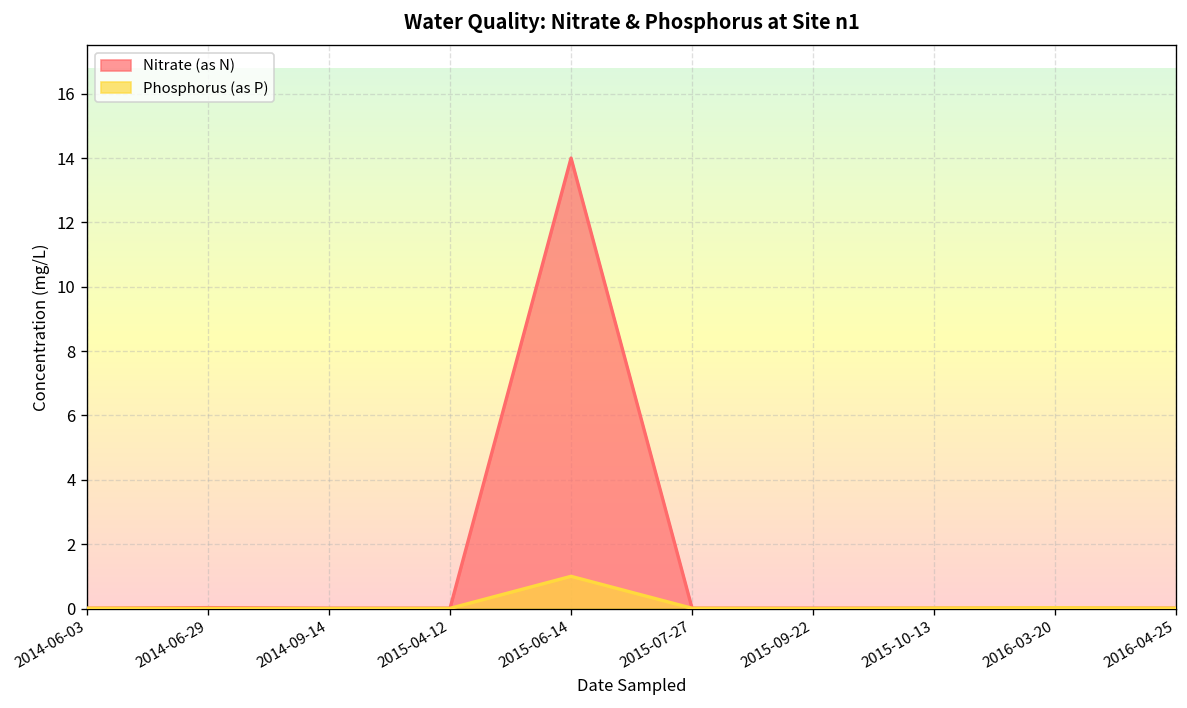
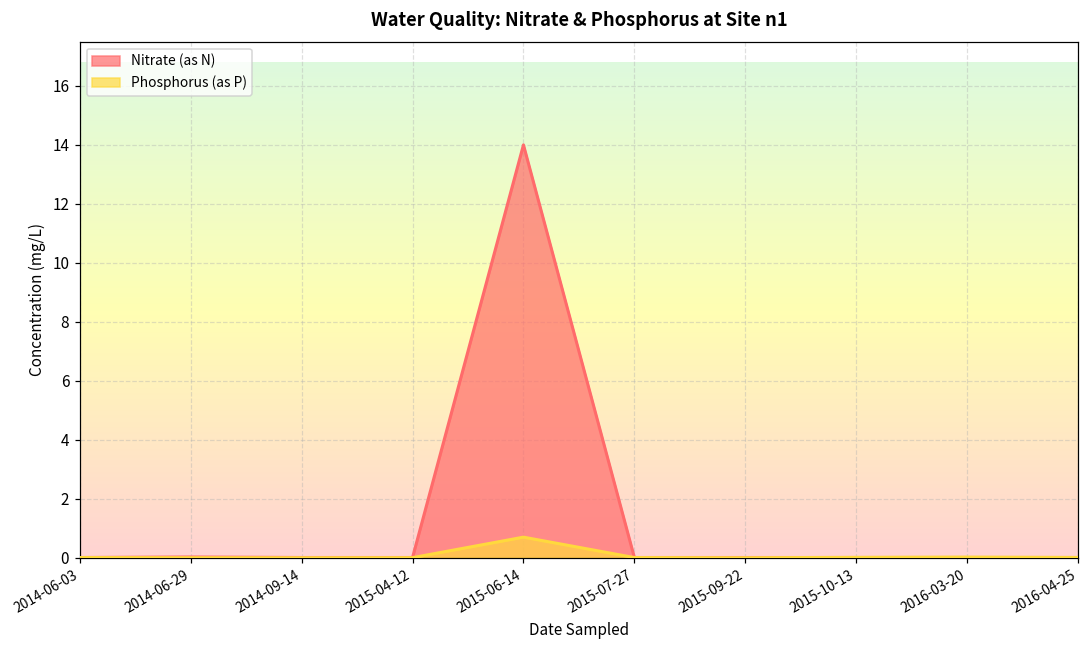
Phosphorus (as P), 2015-06-14: 1.0 -> 0.7
